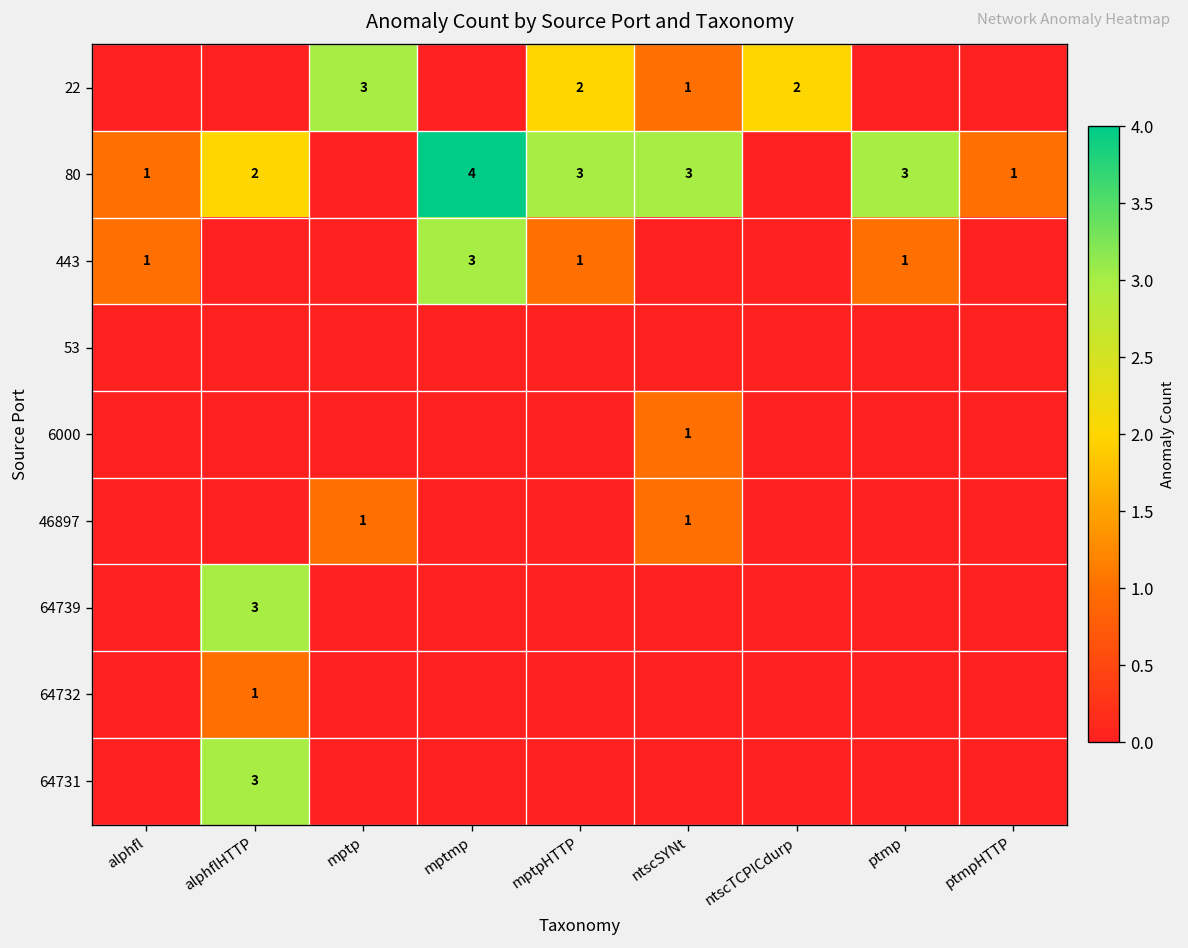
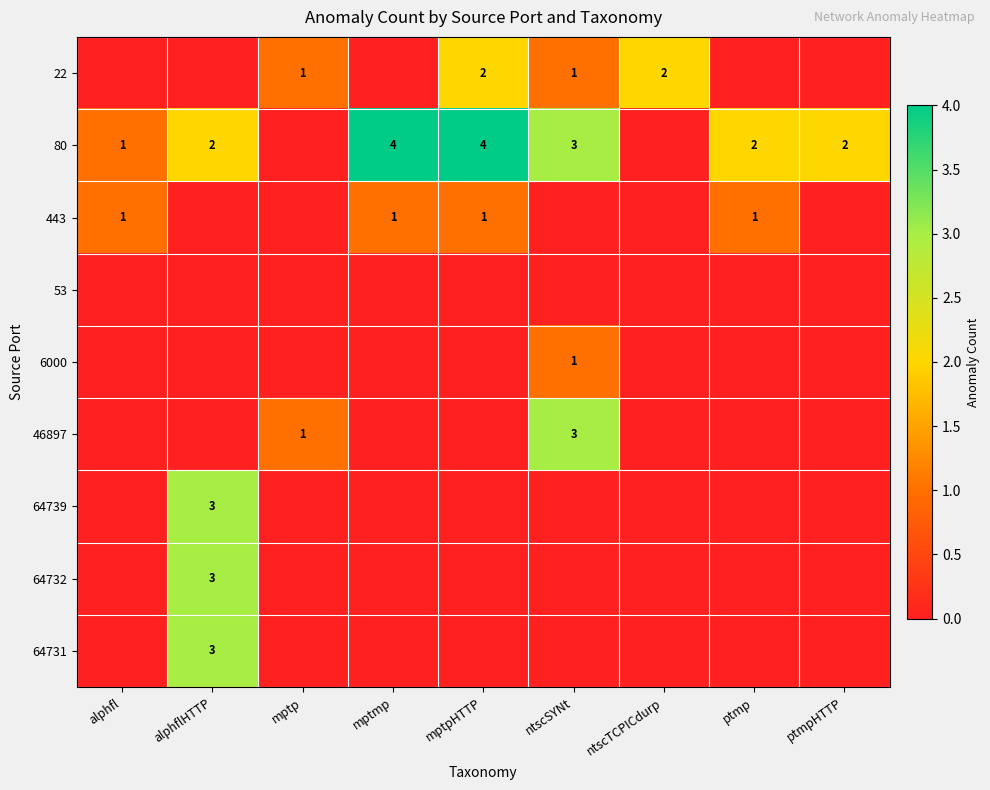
22, mptp: 3 -> 1
80, mptpHTTP: 3 -> 4
80, ptmp: 3 -> 2
80, ptmpHTTP: 1 -> 2
443, mptmp: 3 -> 1
46897, ntscSYNt: 1 -> 3
64732, alphflHTTP: 1 -> 3
